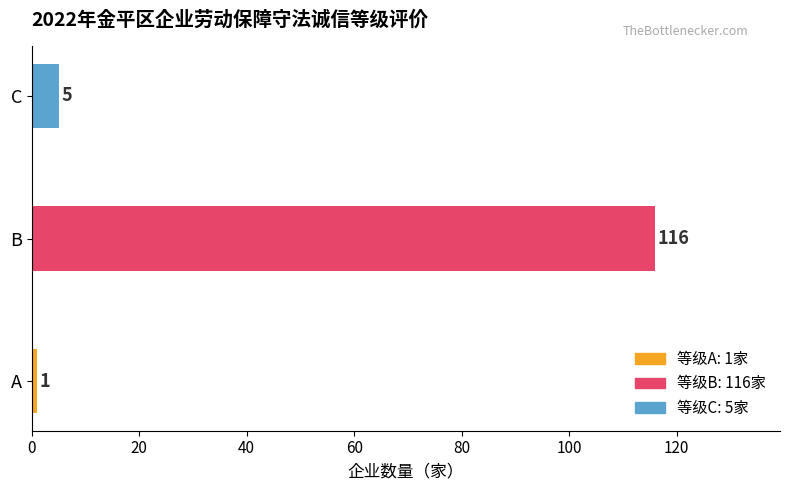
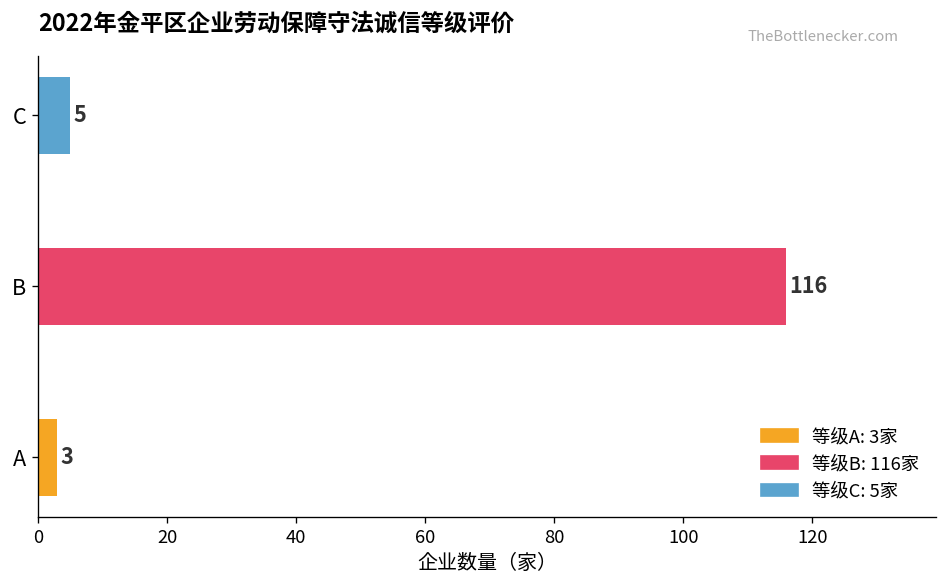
A: 1 -> 3
